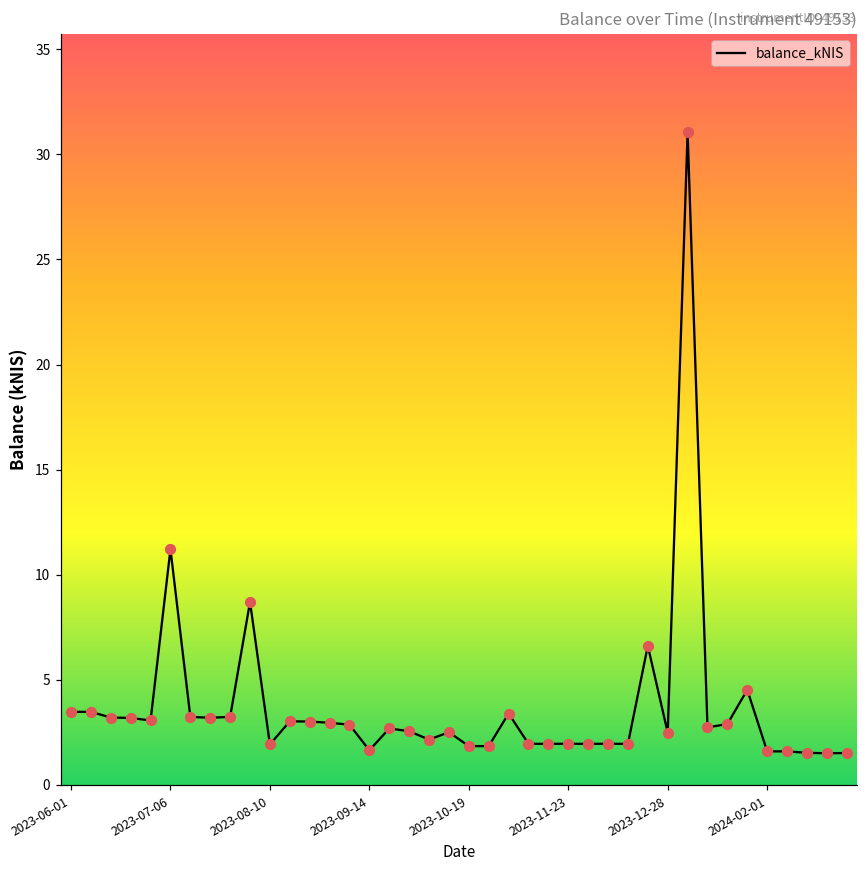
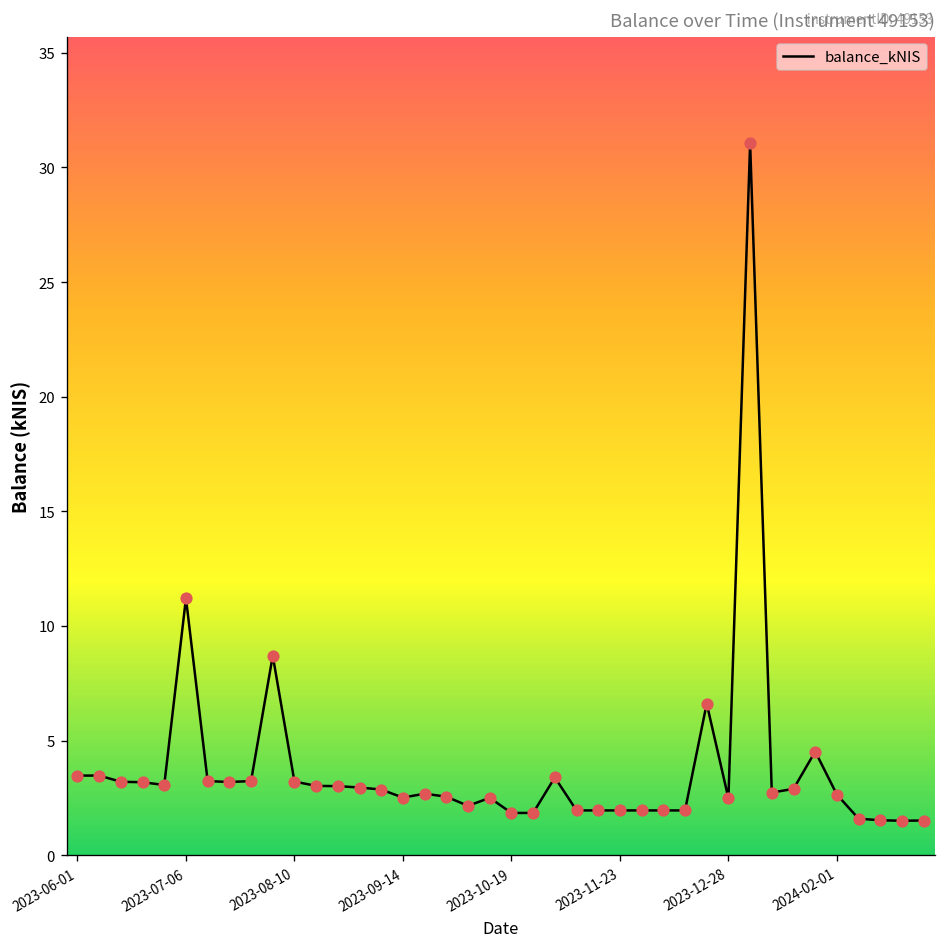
2023-08-10: 1.9 -> 3.2
2023-09-14: 1.6 -> 2.5
2024-02-01: 1.6 -> 2.6
